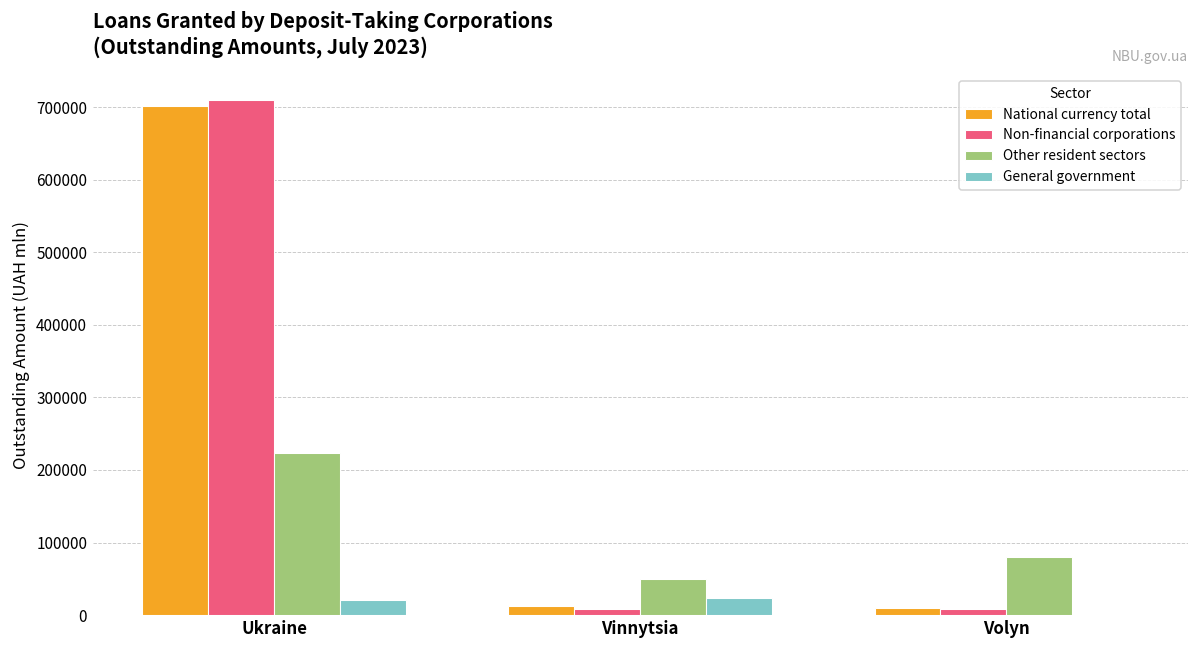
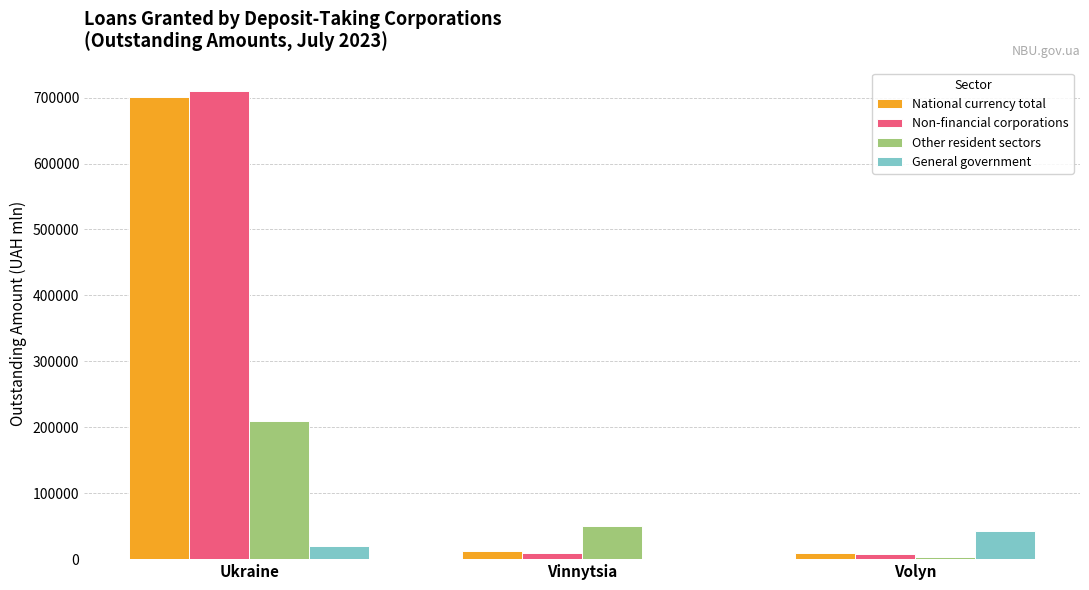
Other resident sectors, Ukraine: 220000 -> 210000
General government, Vinnytsia: 20000 -> 0
Other resident sectors, Volyn: 80000 -> 0
General government, Volyn: 0 -> 40000
